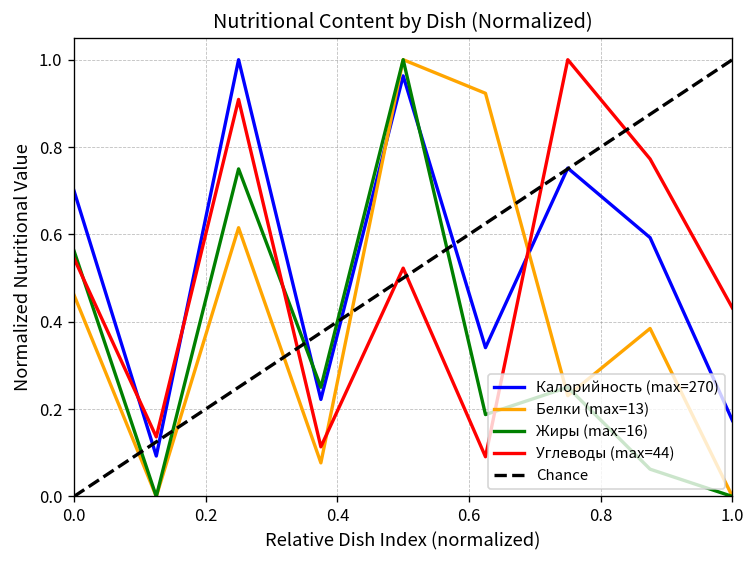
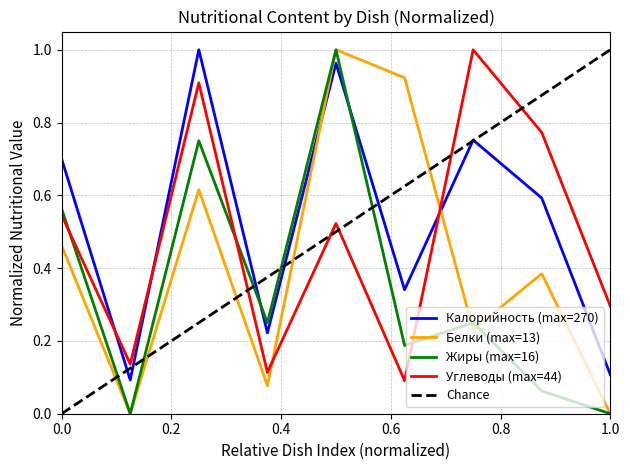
Калорийность (max=270), 1.0: 0.17 -> 0.11
Углеводы (max=44), 1.0: 0.43 -> 0.30
